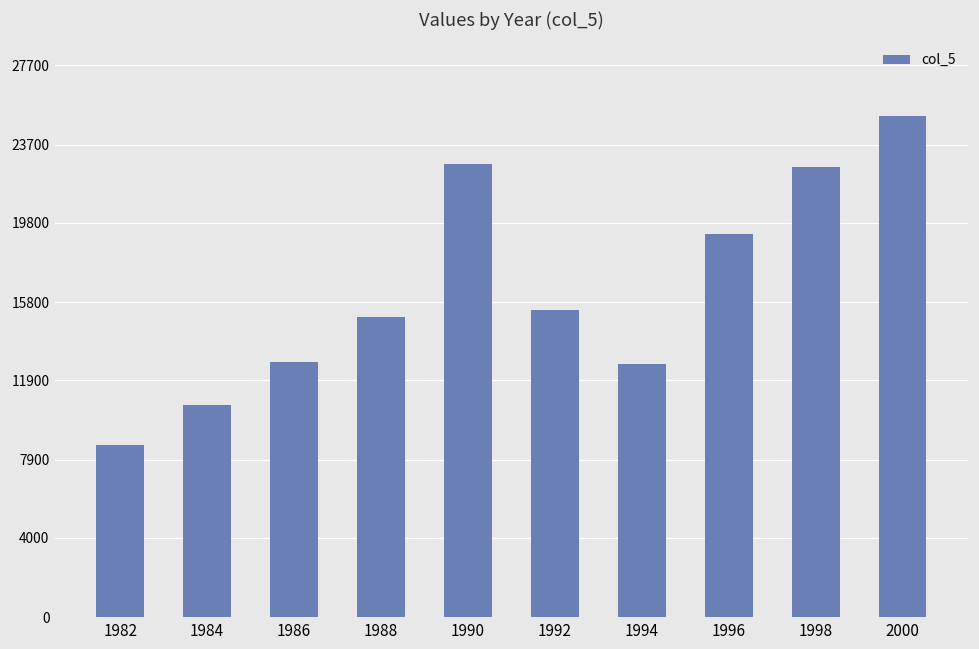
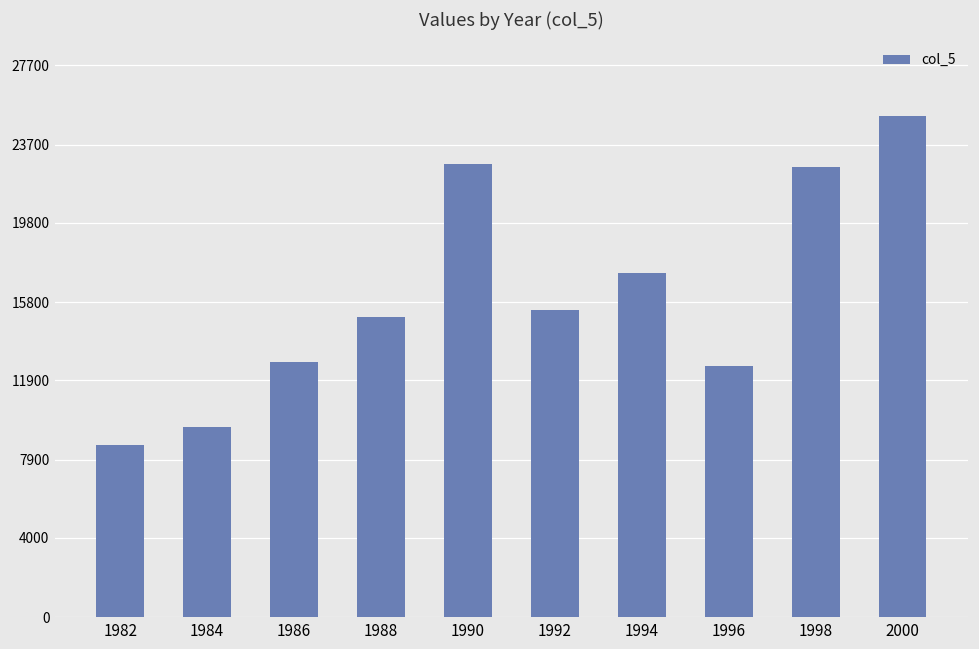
1984: 10700 -> 9500
1994: 12700 -> 17300
1996: 19200 -> 12600
